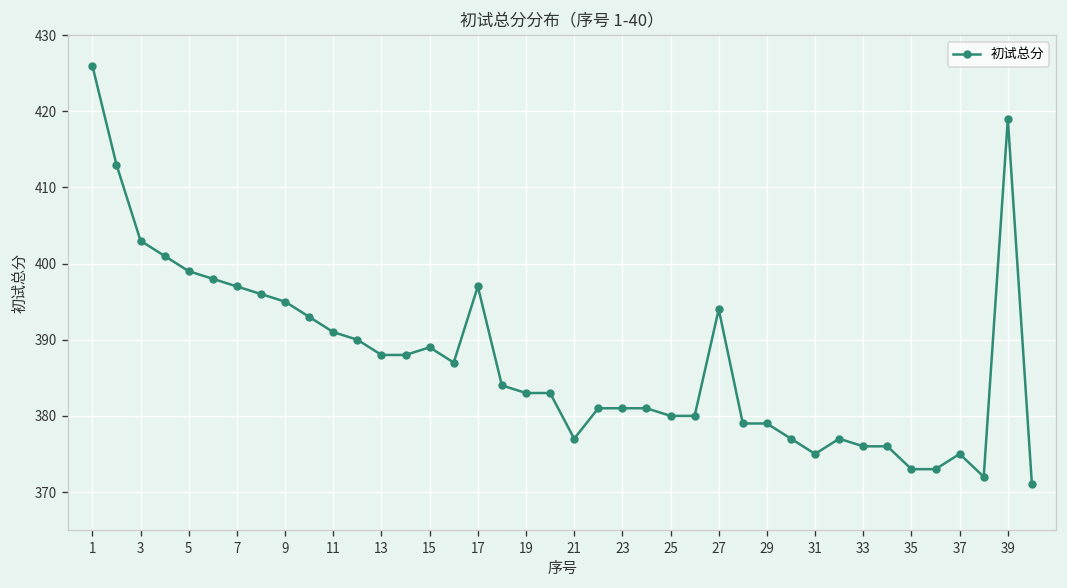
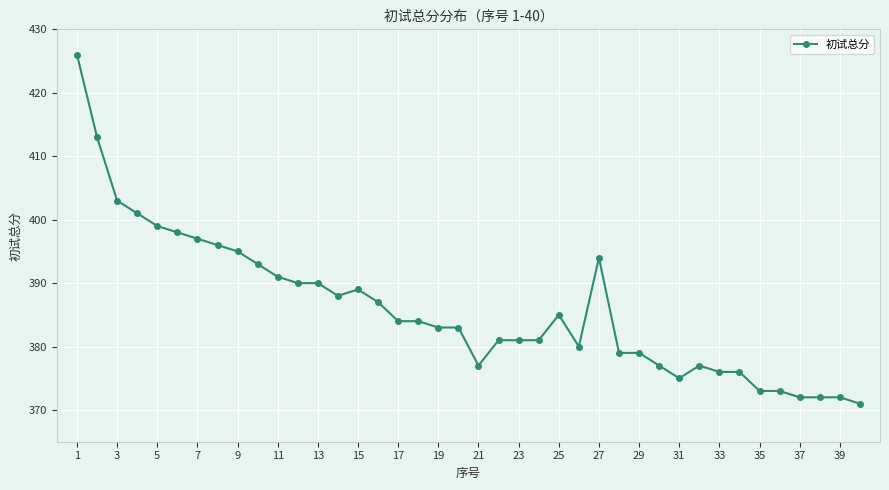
13: 388 -> 390
17: 397 -> 384
25: 380 -> 385
37: 375 -> 372
39: 419 -> 372
